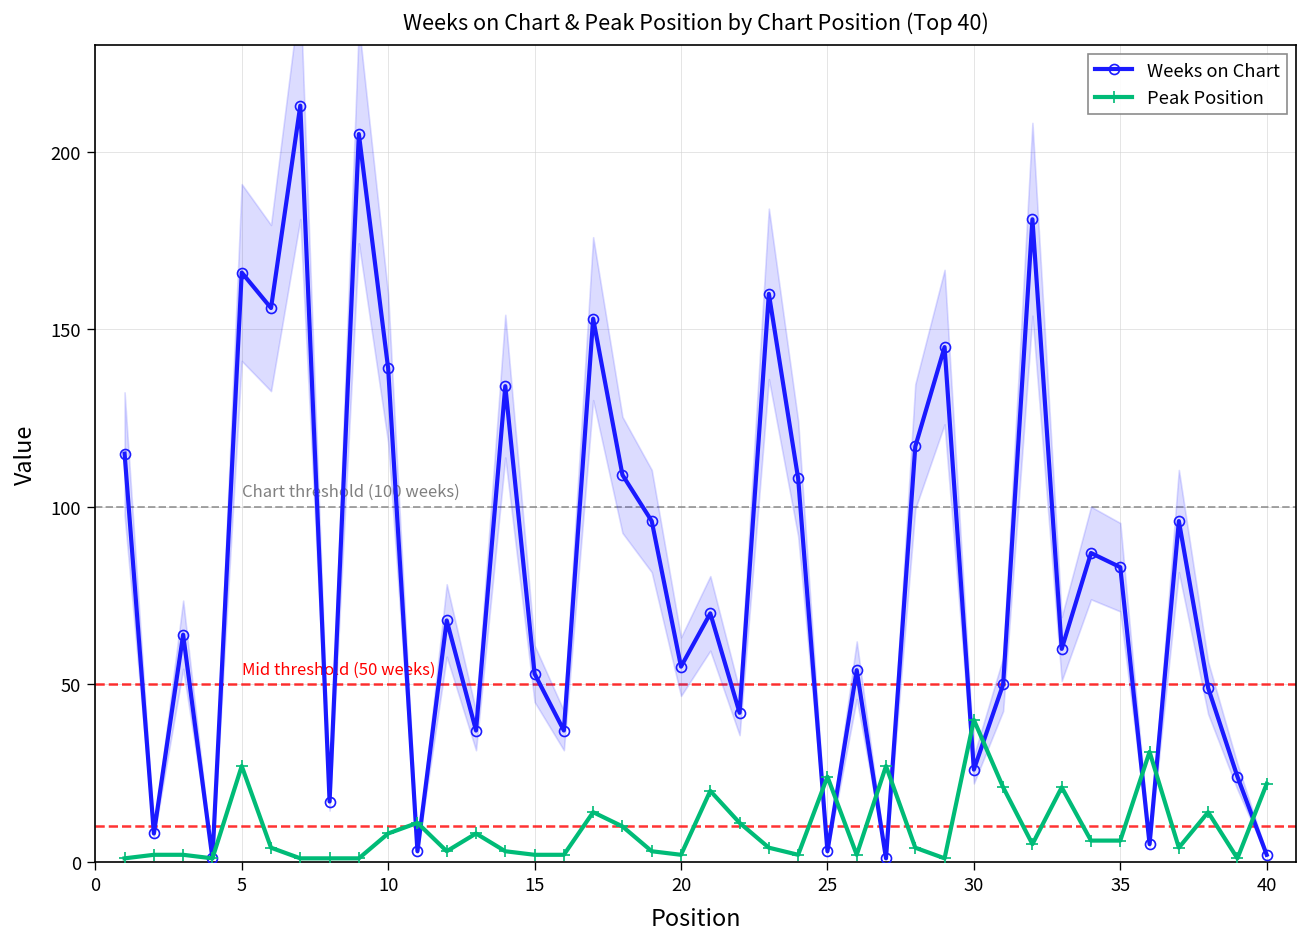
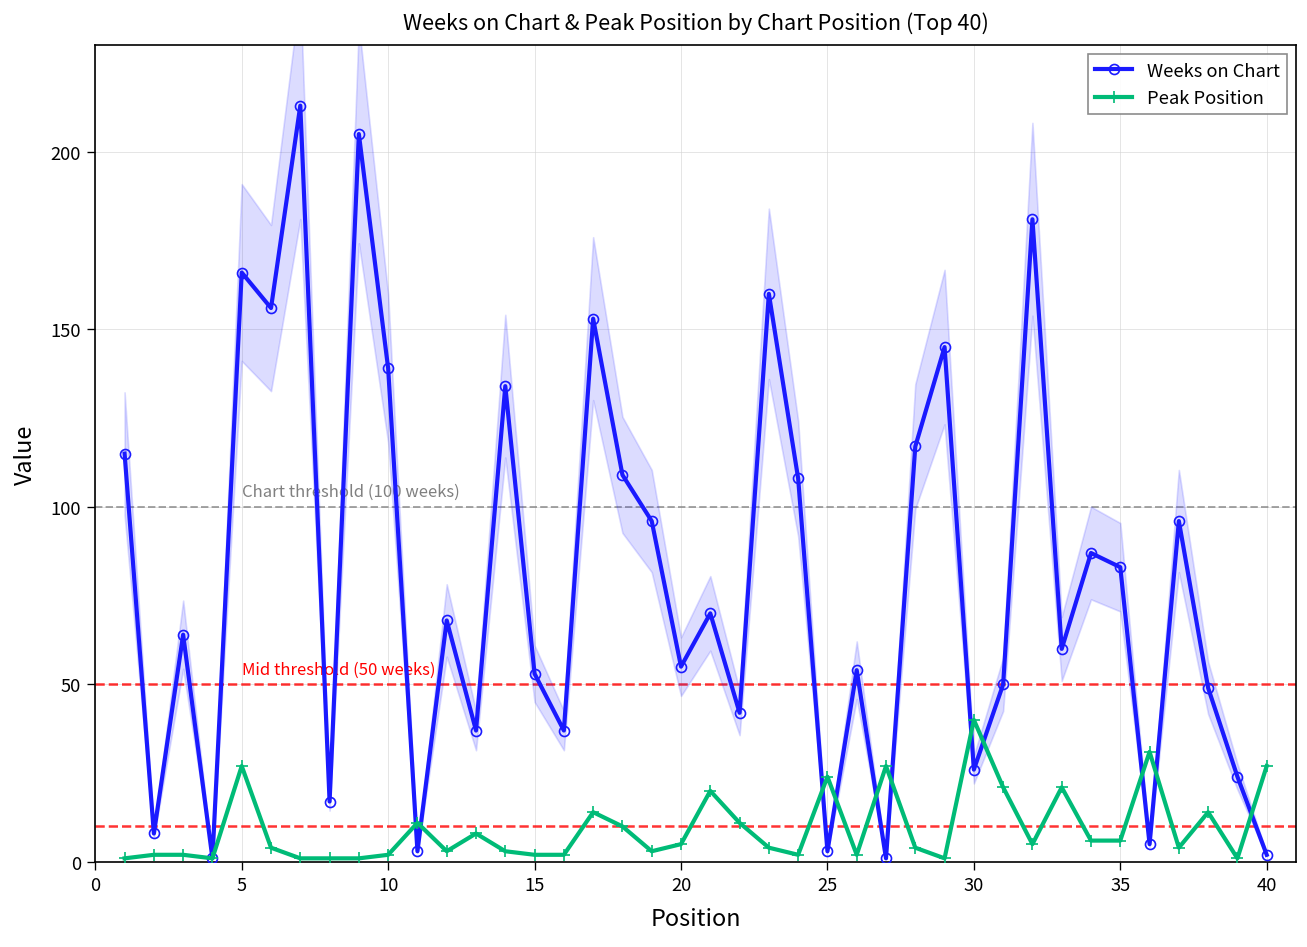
Peak Position, 10: 8 -> 2
Peak Position, 20: 2 -> 5
Peak Position, 40: 22 -> 27
